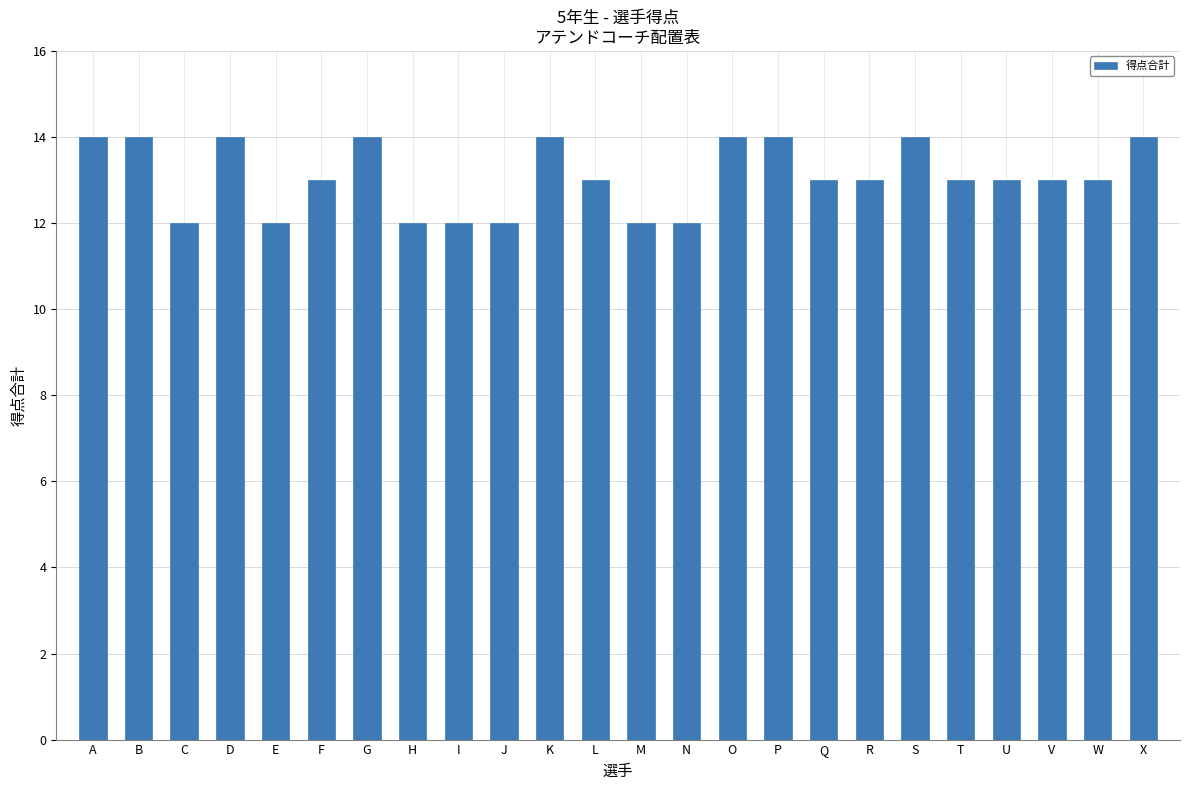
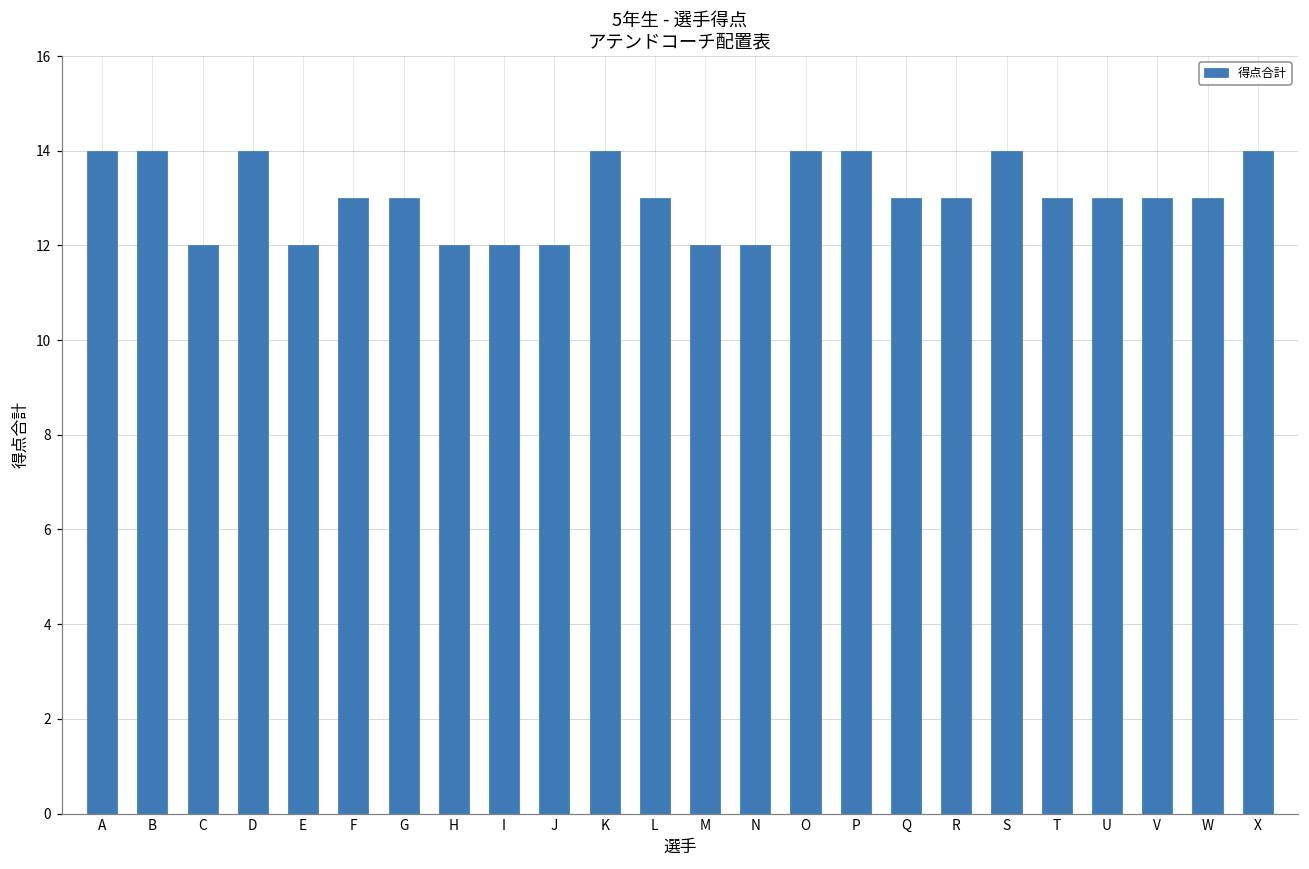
G: 14 -> 13
